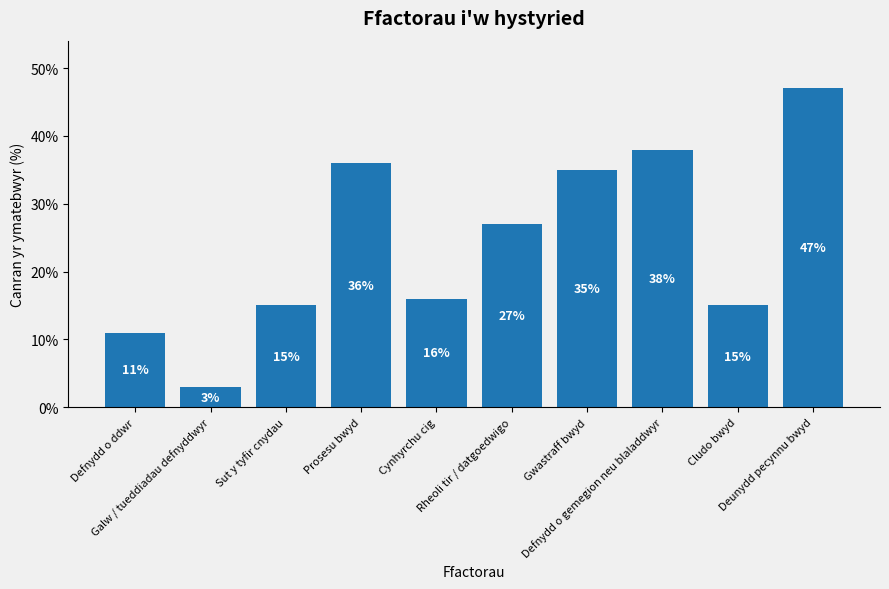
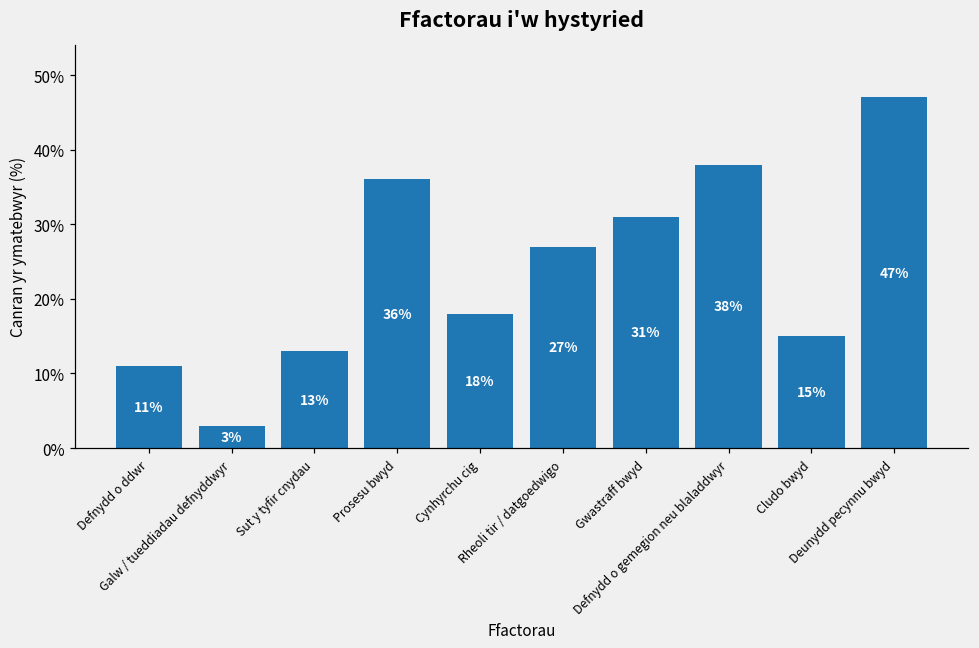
Sut y tyfir cnydau: 15% -> 13%
Cynhyrchu cig: 16% -> 18%
Gwastraff bwyd: 35% -> 31%
